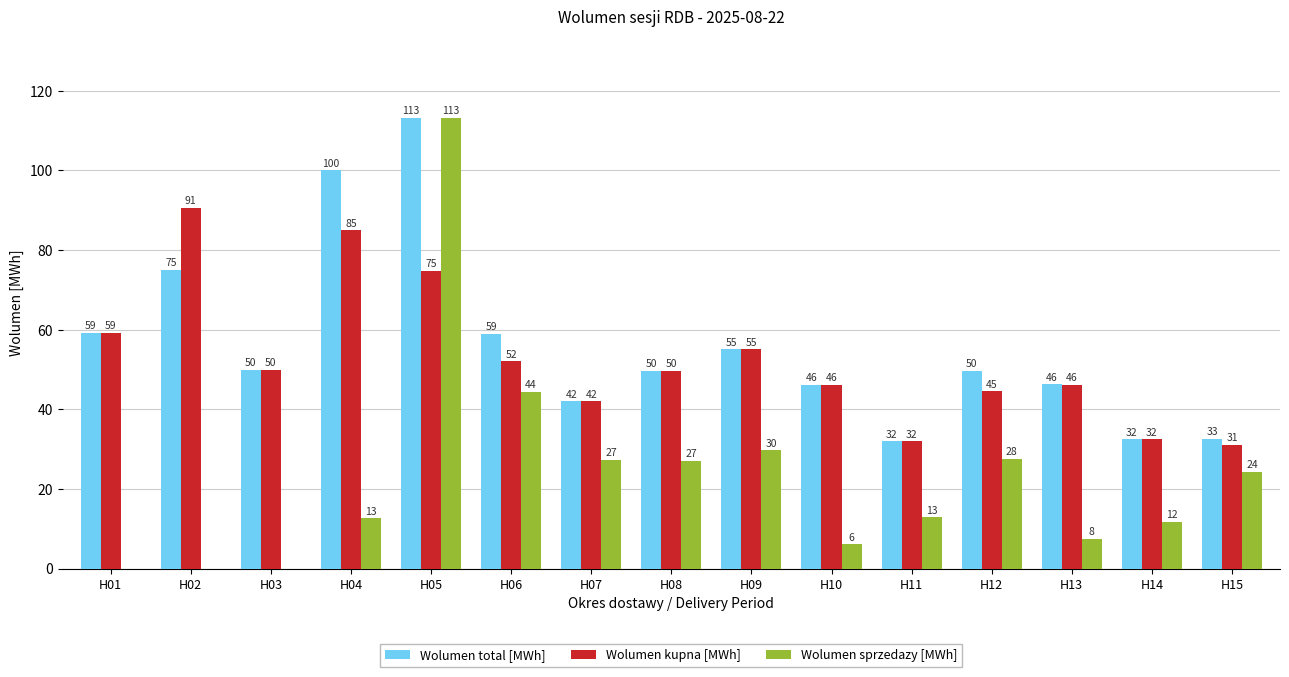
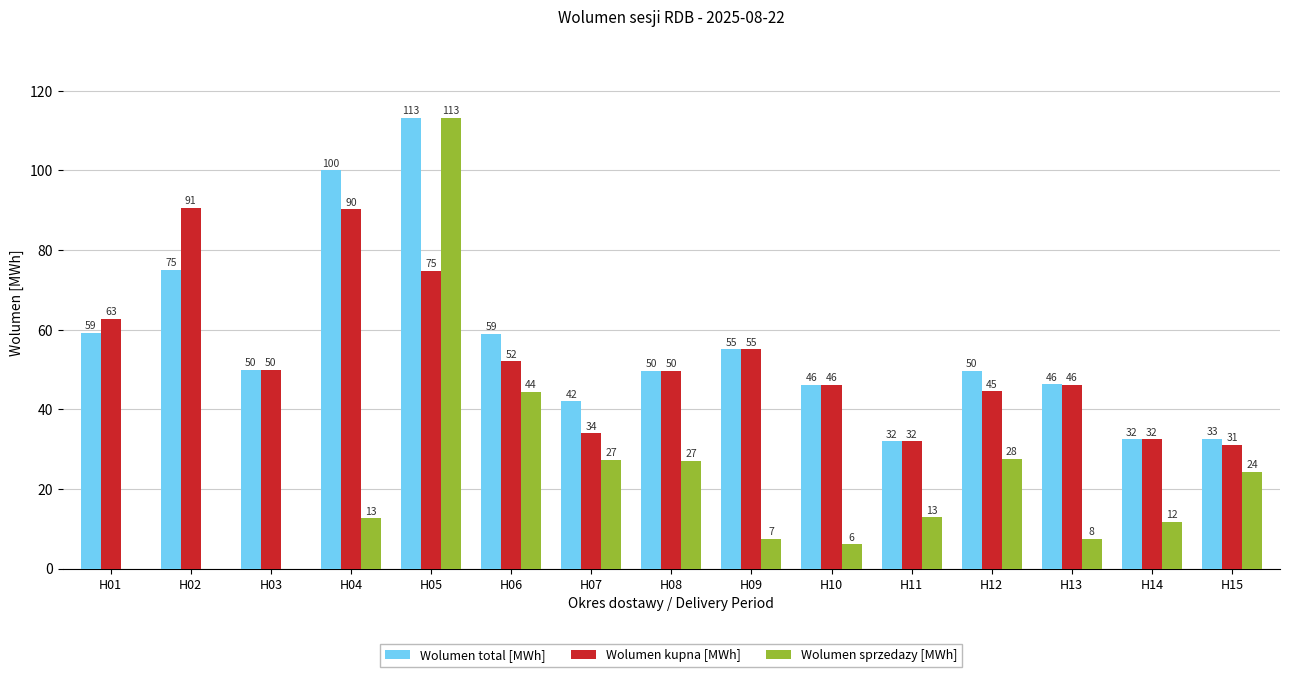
Wolumen kupna [MWh], H01: 59 -> 63
Wolumen kupna [MWh], H04: 85 -> 90
Wolumen kupna [MWh], H07: 42 -> 34
Wolumen sprzedazy [MWh], H09: 30 -> 7
